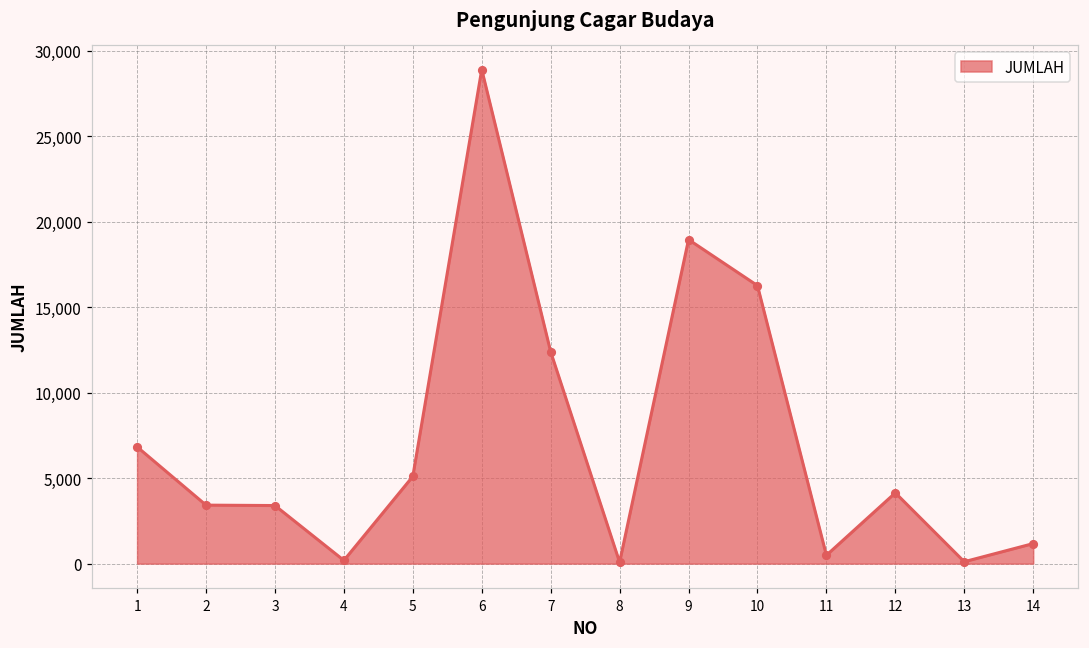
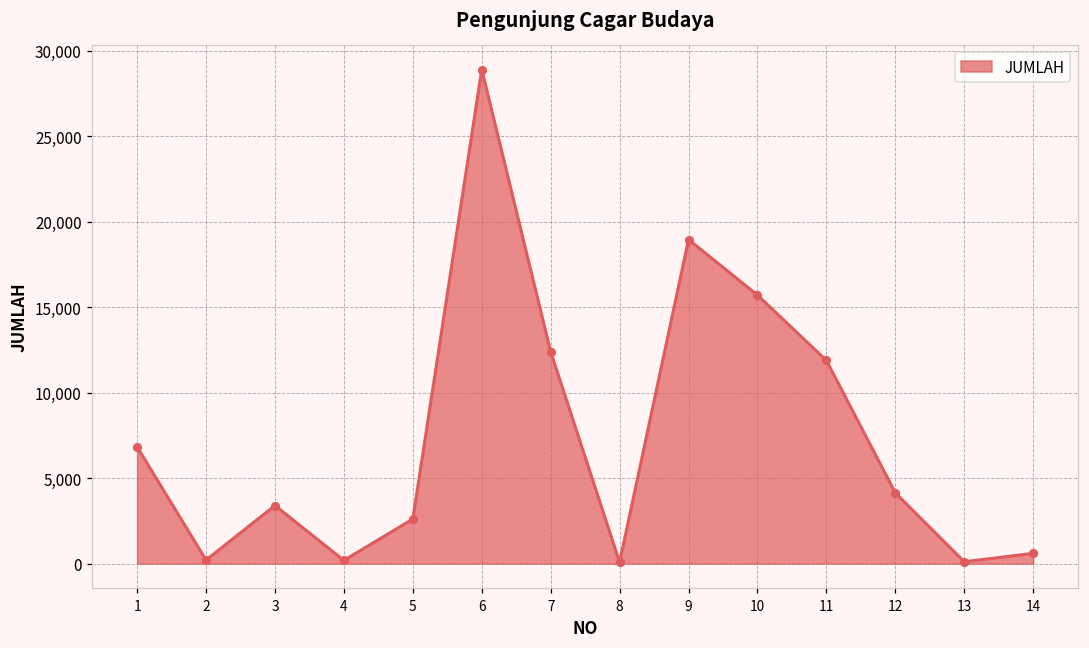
2: 3,400 -> 200
5: 5,100 -> 2,600
10: 16,300 -> 15,700
11: 500 -> 11,900
14: 1,200 -> 600
